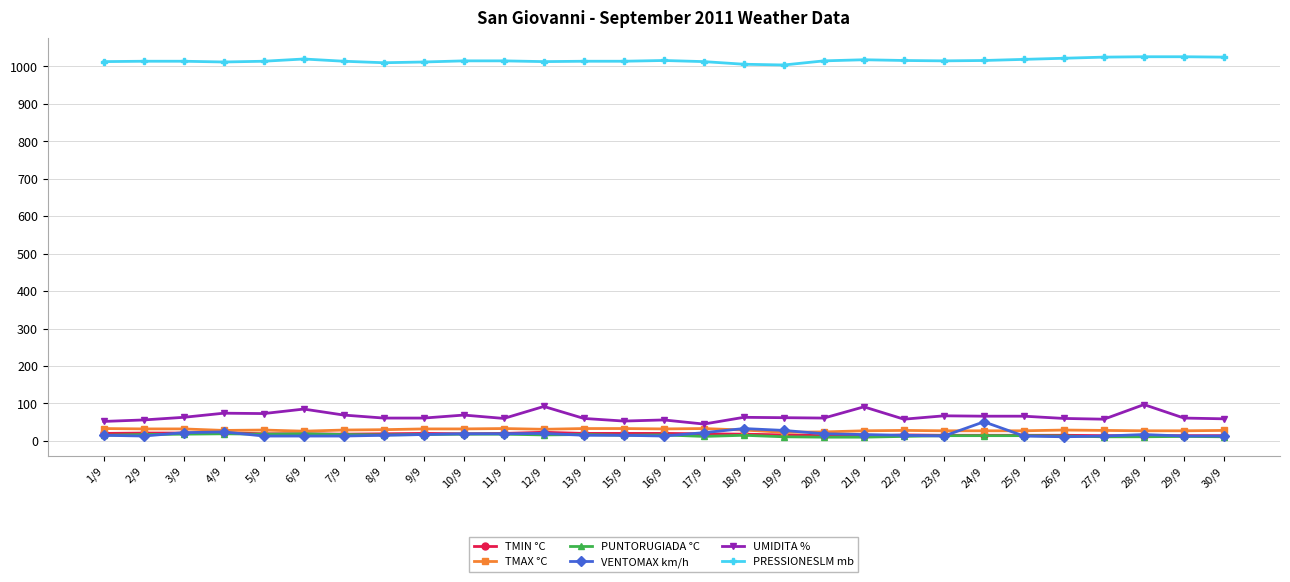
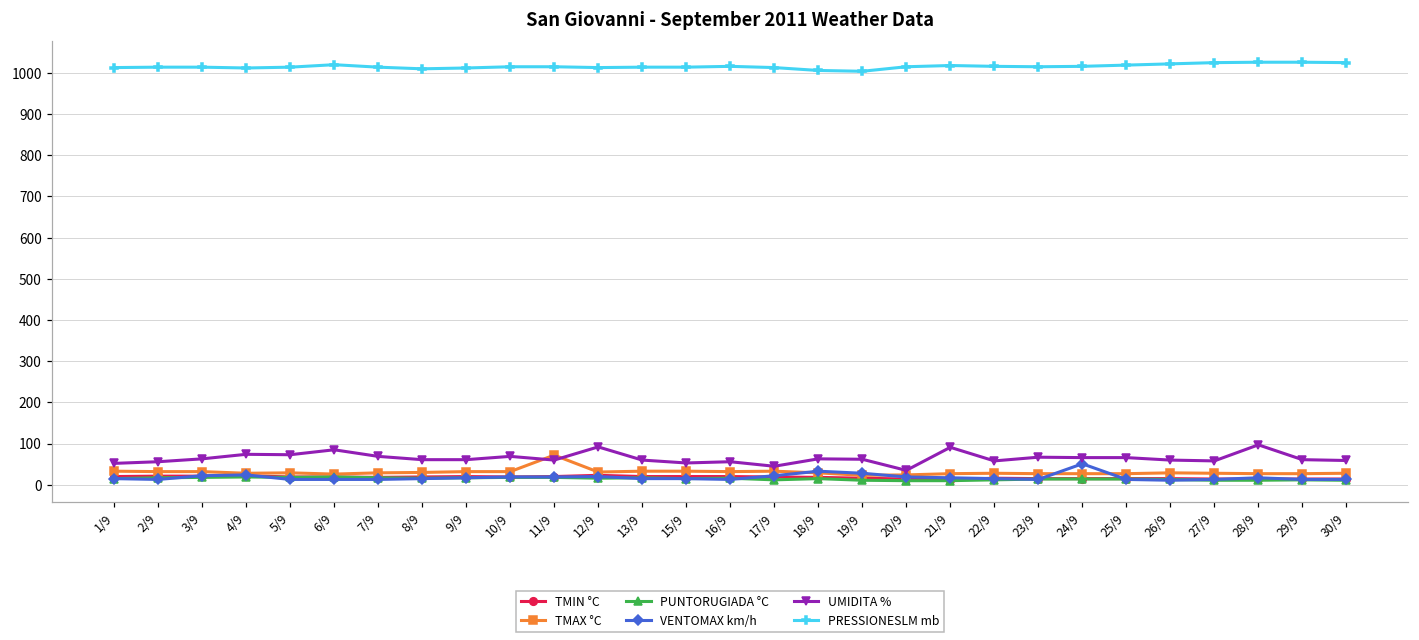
TMAX °C, 11/9: 30 -> 70
UMIDITA %, 20/9: 60 -> 40
